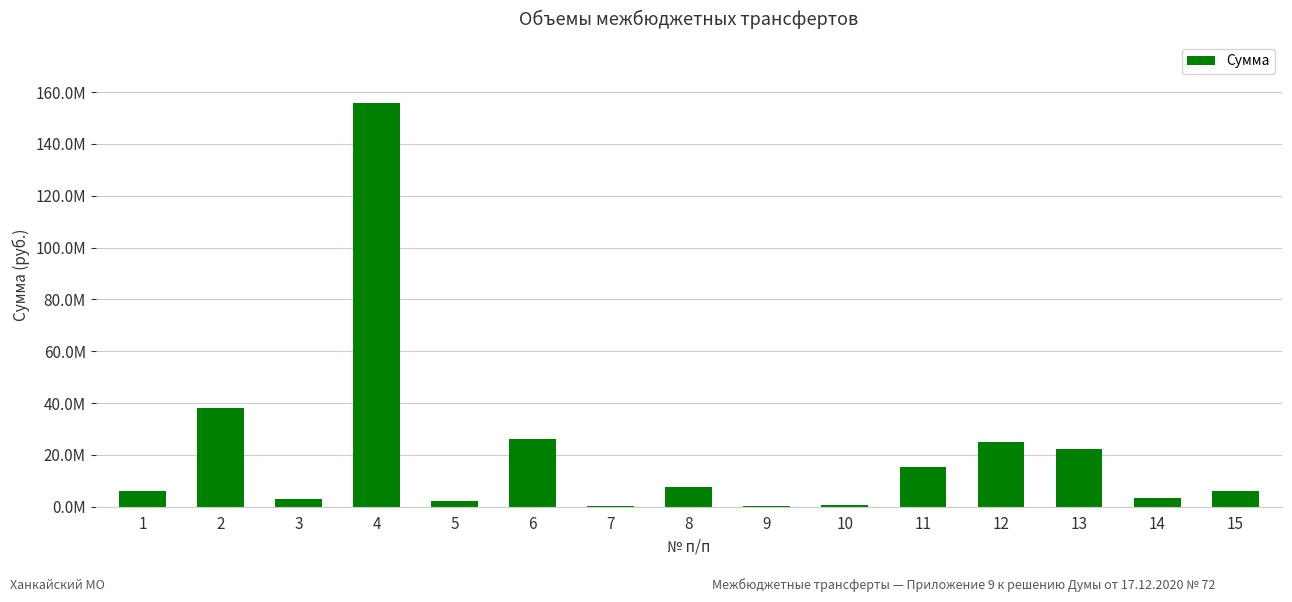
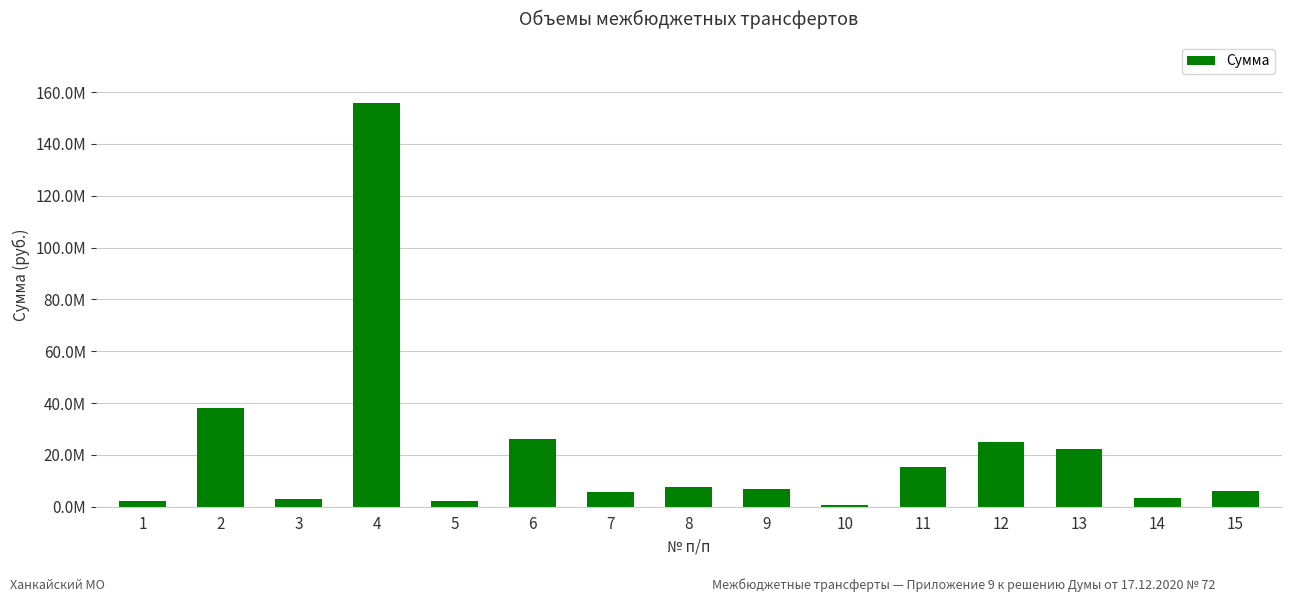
1: 6000000 -> 2000000
7: 0 -> 6000000
9: 0 -> 7000000
